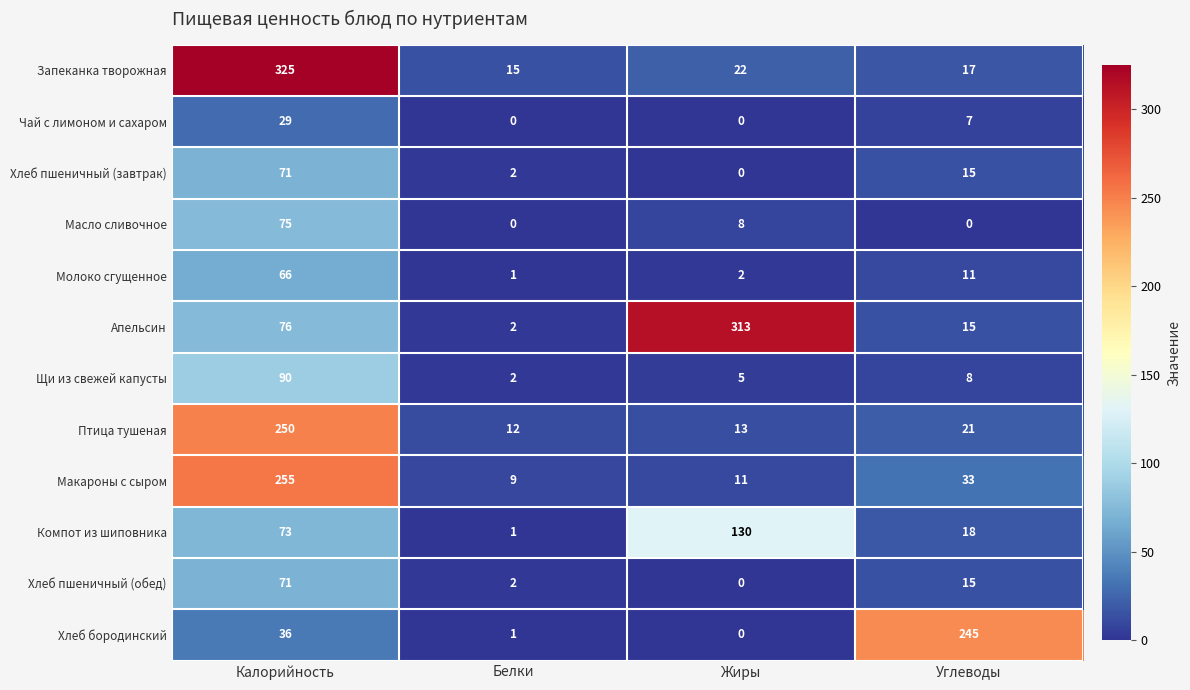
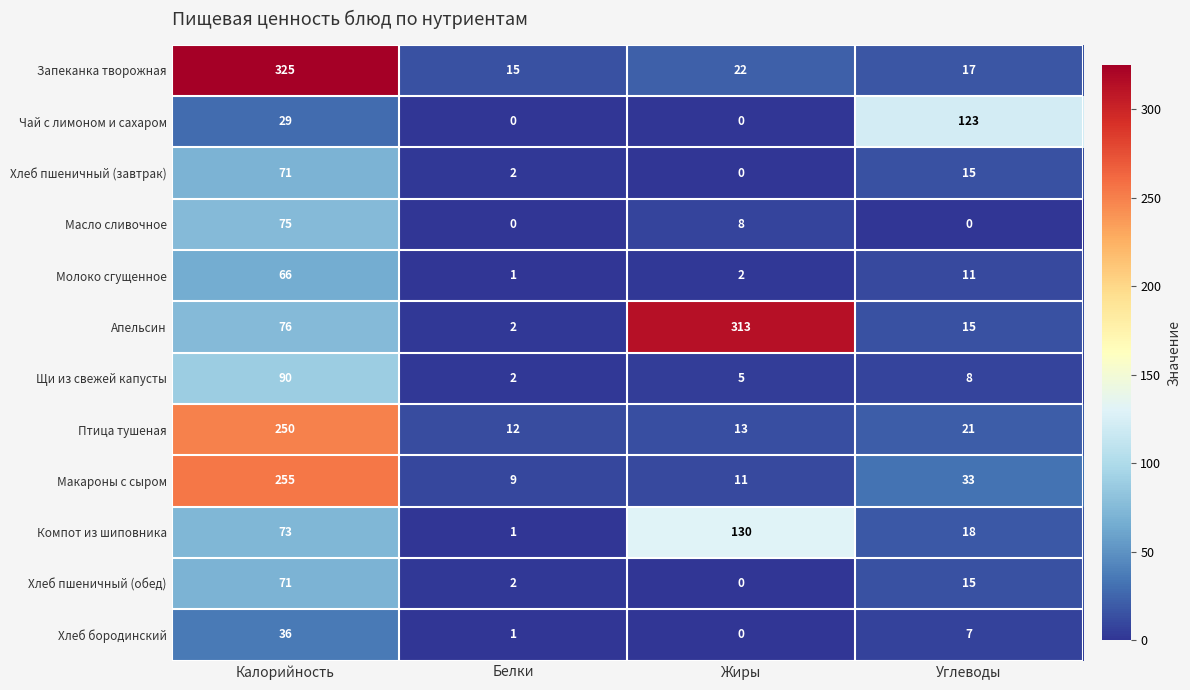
Чай с лимоном и сахаром, Углеводы: 7 -> 123
Хлеб бородинский, Углеводы: 245 -> 7
